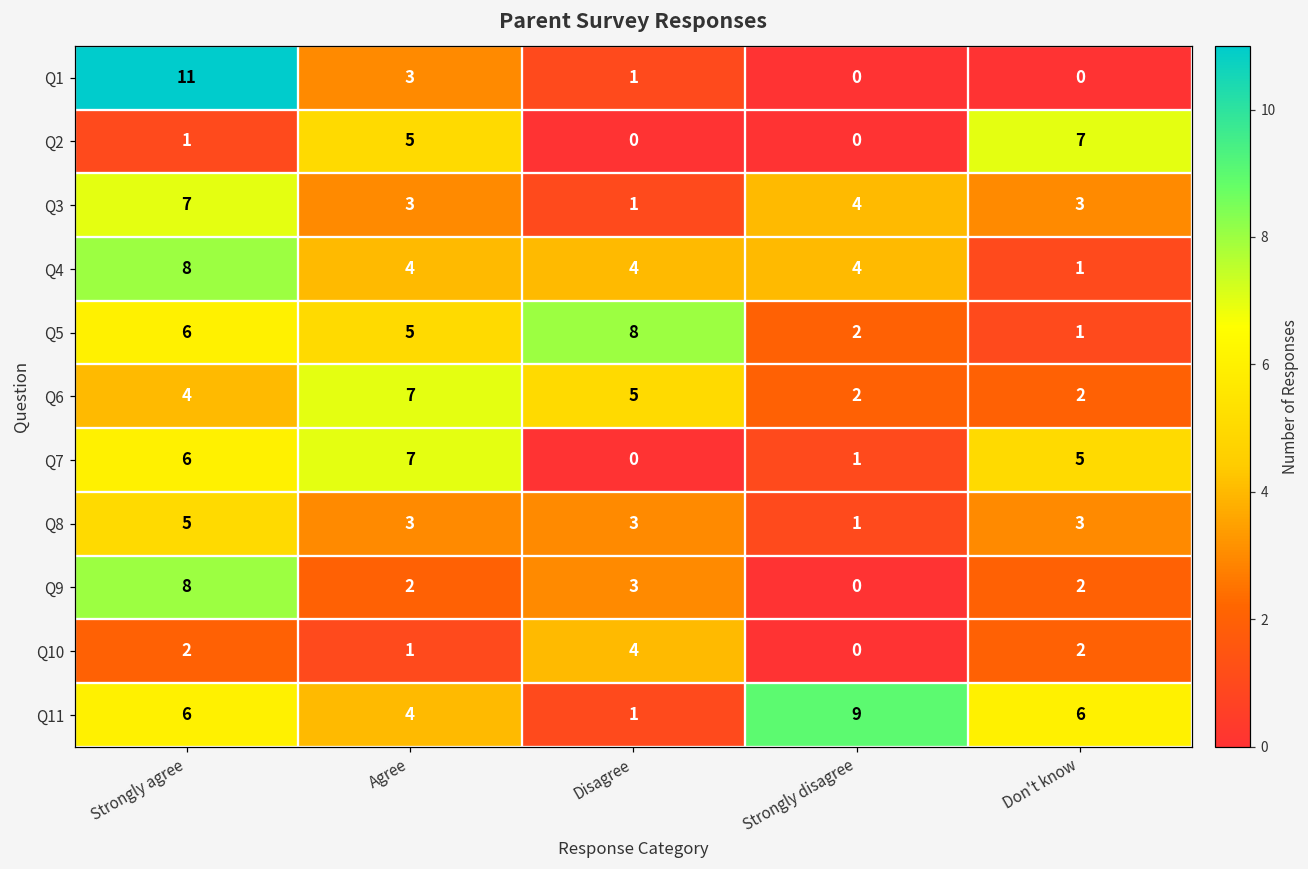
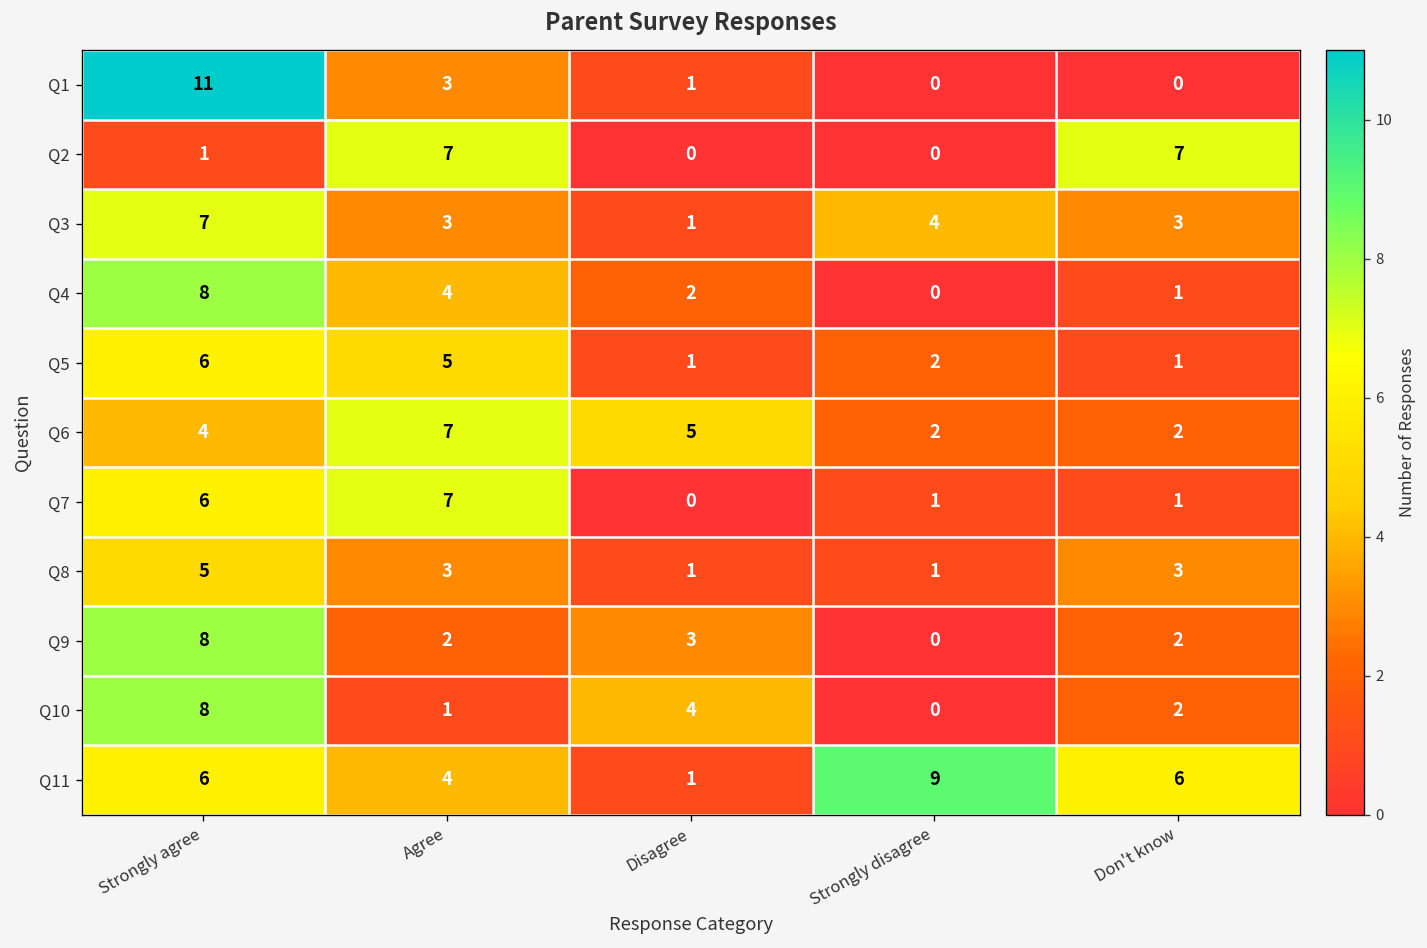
Q2, Agree: 5 -> 7
Q4, Disagree: 4 -> 2
Q4, Strongly disagree: 4 -> 0
Q5, Disagree: 8 -> 1
Q7, Don't know: 5 -> 1
Q8, Disagree: 3 -> 1
Q10, Strongly agree: 2 -> 8
